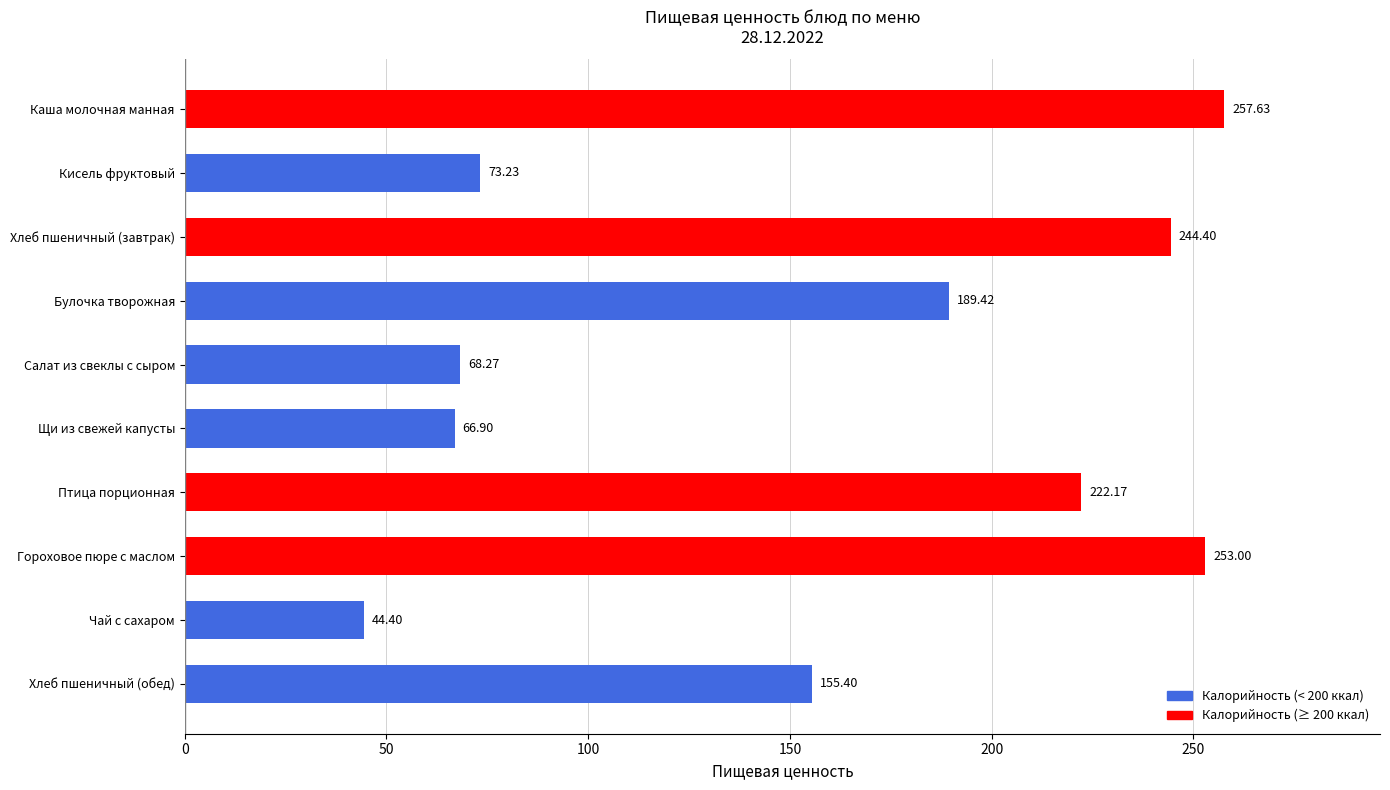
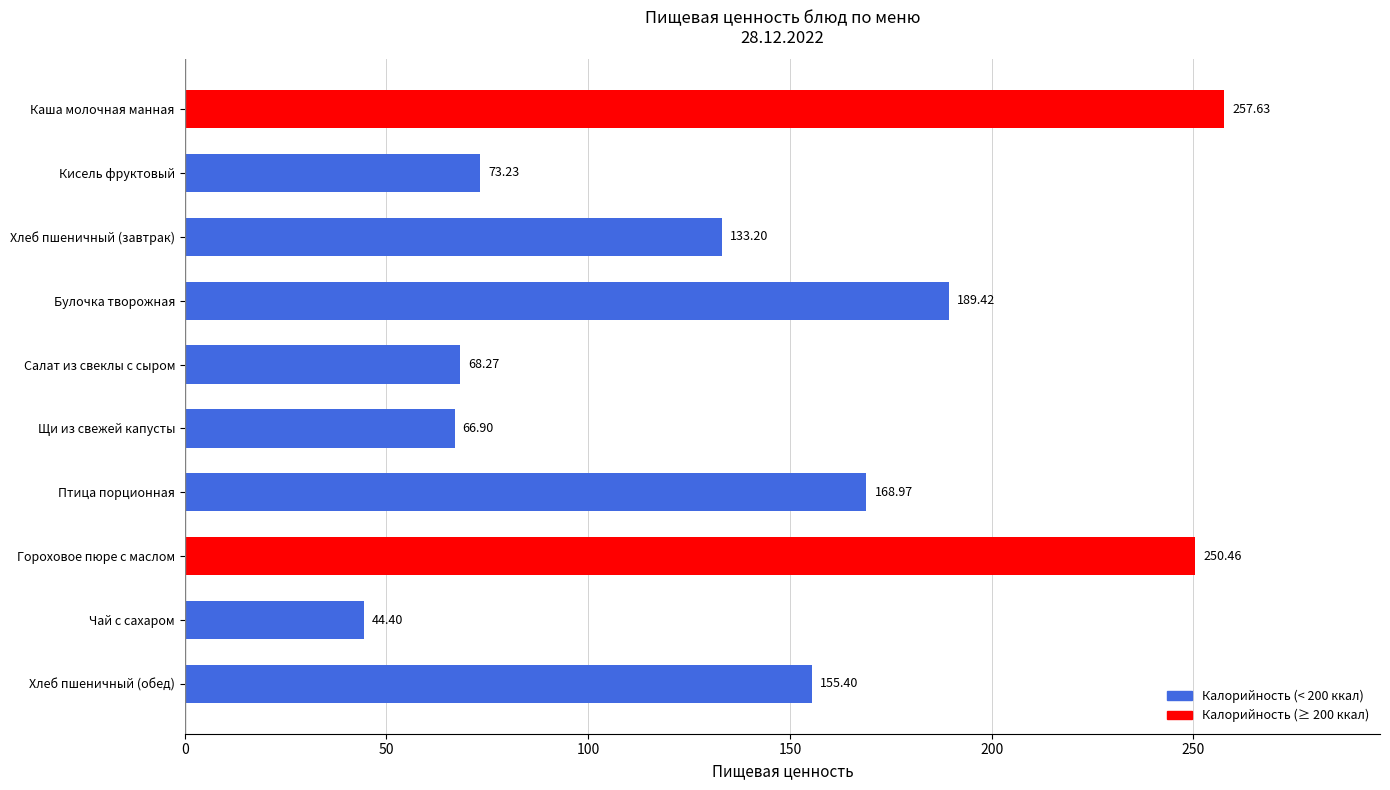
Хлеб пшеничный (завтрак): 244.40 -> 133.20
Птица порционная: 222.17 -> 168.97
Гороховое пюре с маслом: 253.00 -> 250.46
